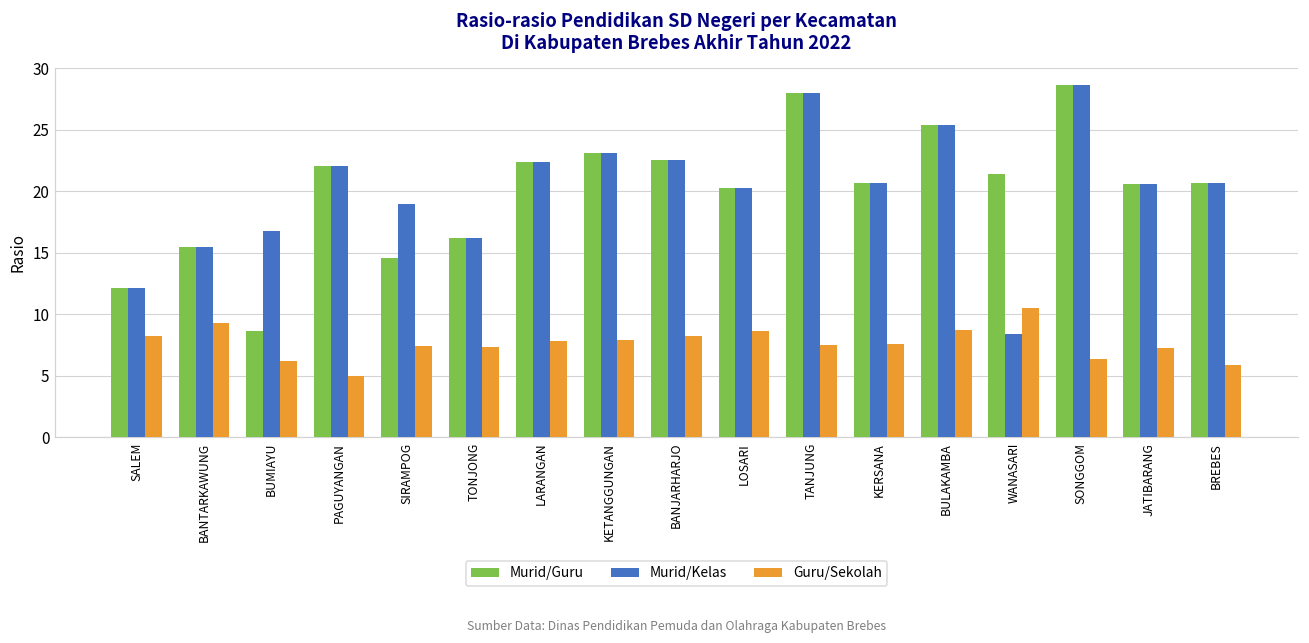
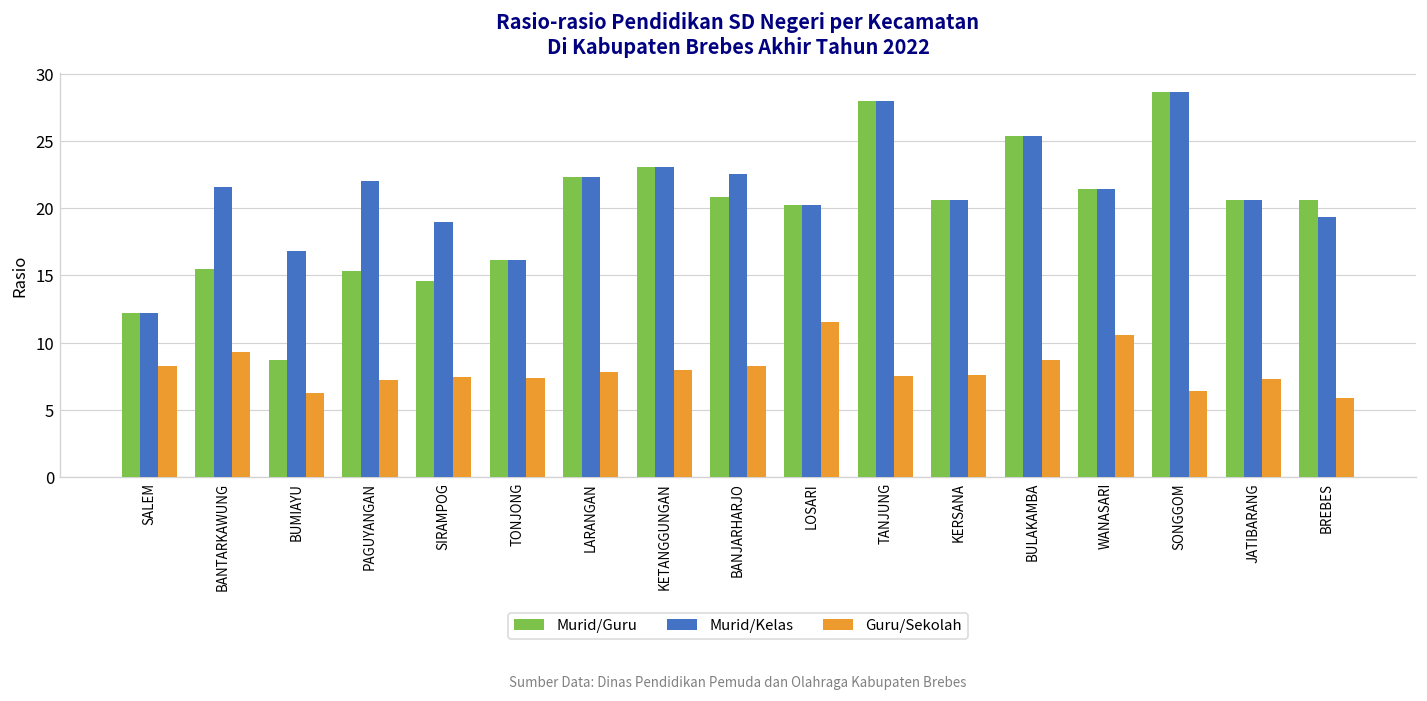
Murid/Kelas, BANTARKAWUNG: 15.5 -> 21.6
Murid/Guru, PAGUYANGAN: 22.0 -> 15.3
Guru/Sekolah, PAGUYANGAN: 5.0 -> 7.2
Murid/Guru, BANJARHARJO: 22.6 -> 20.9
Guru/Sekolah, LOSARI: 8.6 -> 11.6
Murid/Kelas, WANASARI: 8.4 -> 21.4
Murid/Kelas, BREBES: 20.7 -> 19.4
